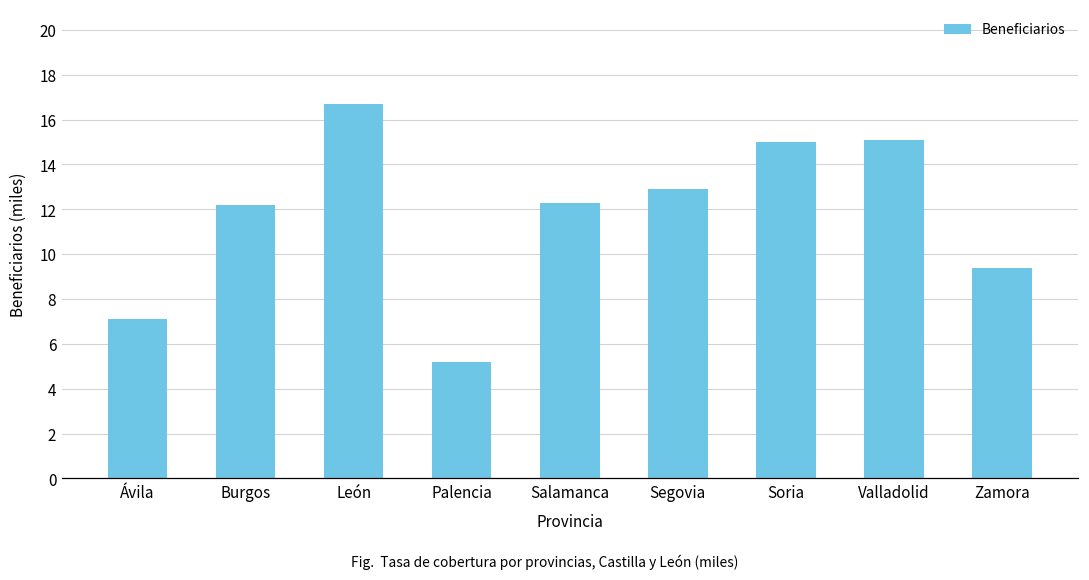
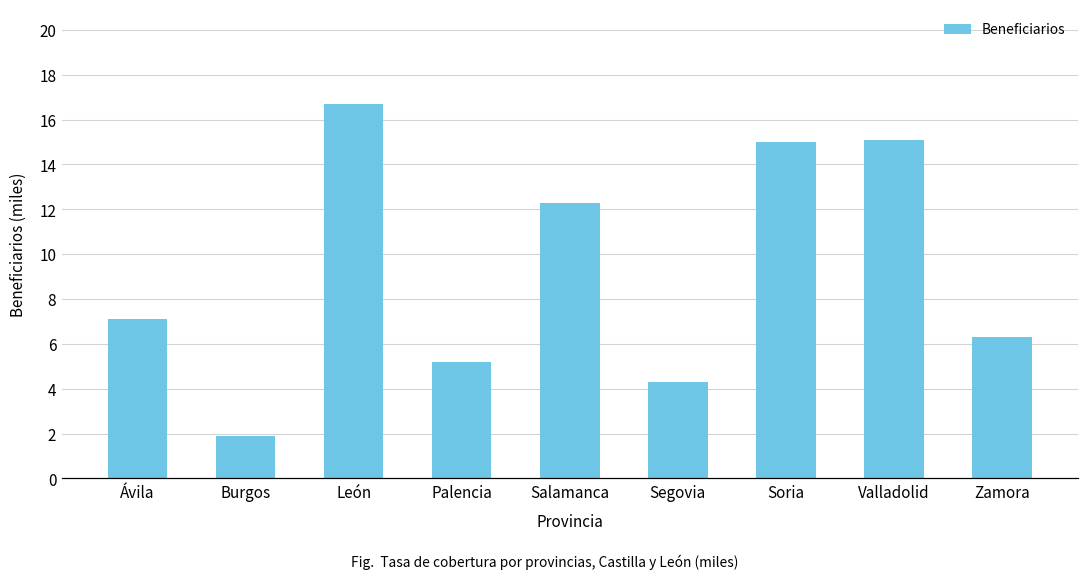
Burgos: 12.2 -> 1.9
Segovia: 12.9 -> 4.3
Zamora: 9.4 -> 6.3
